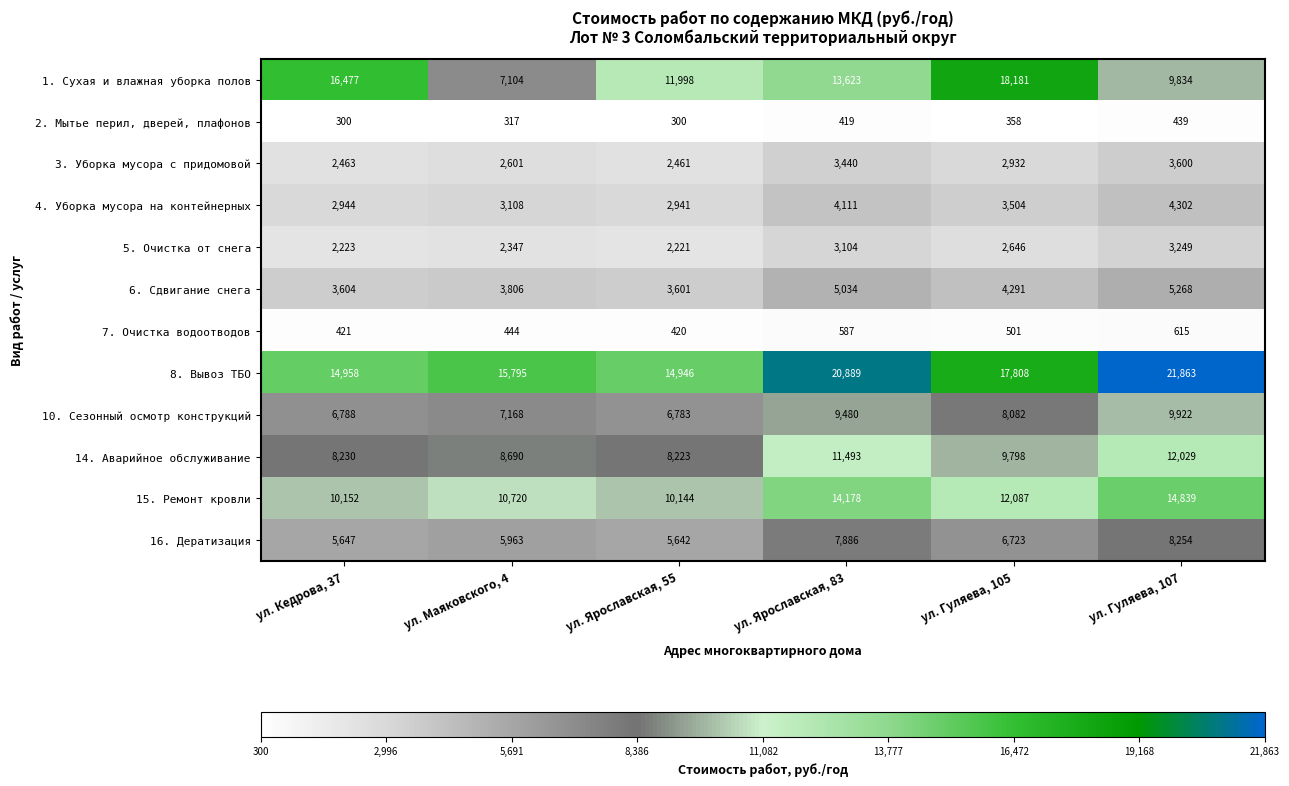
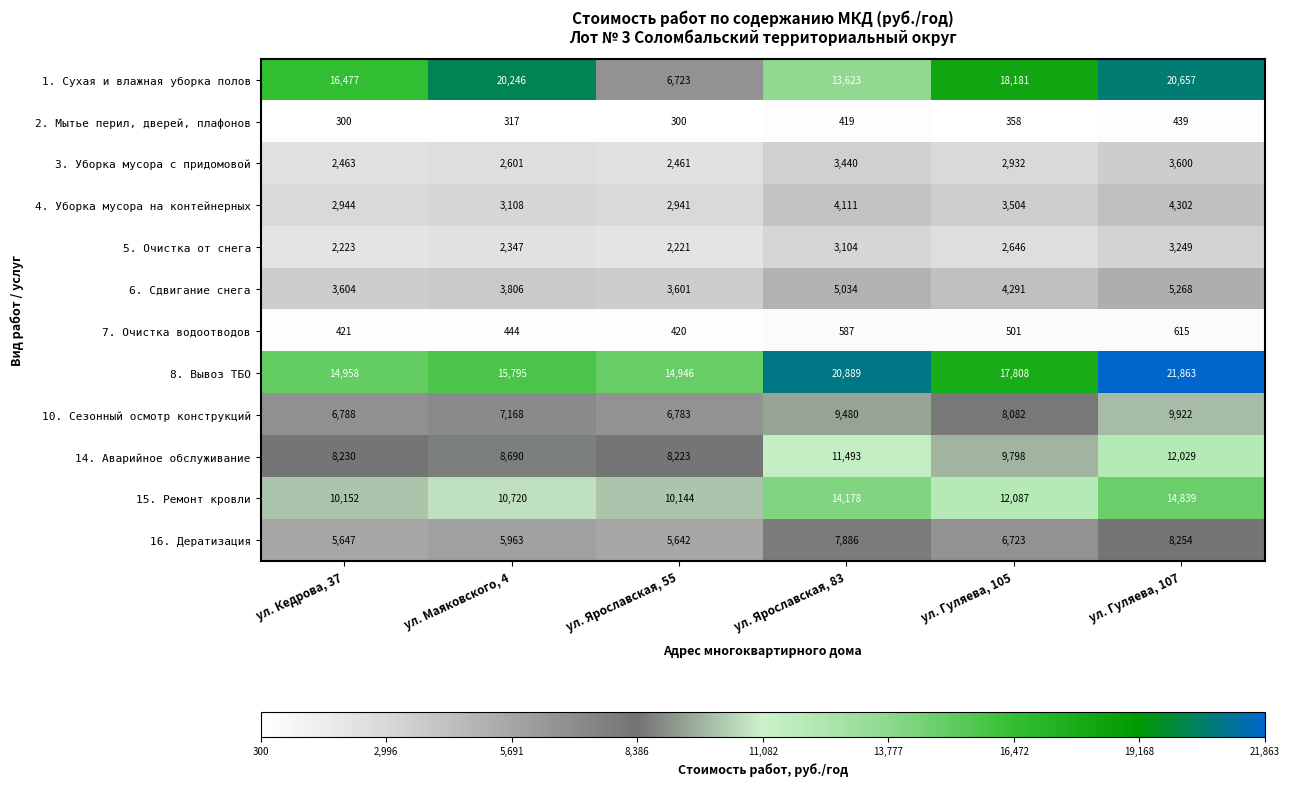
1. Сухая и влажная уборка полов, ул. Маяковского, 4: 7,104 -> 20,246
1. Сухая и влажная уборка полов, ул. Ярославская, 55: 11,998 -> 6,723
1. Сухая и влажная уборка полов, ул. Гуляева, 107: 9,834 -> 20,657
